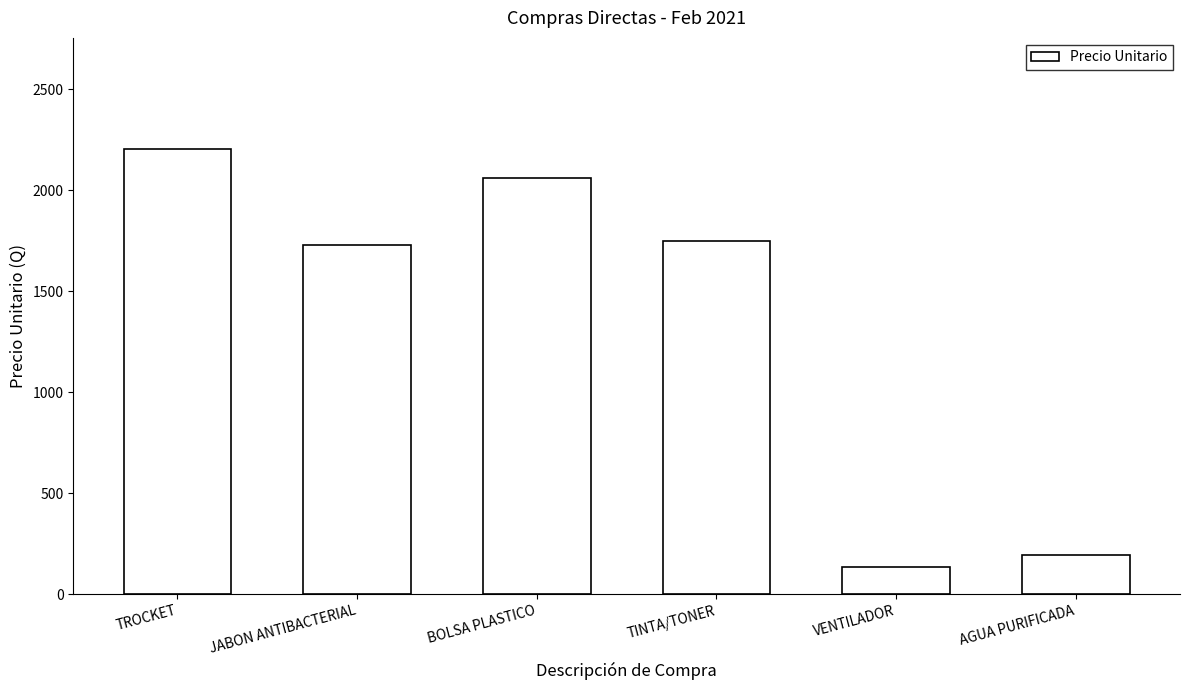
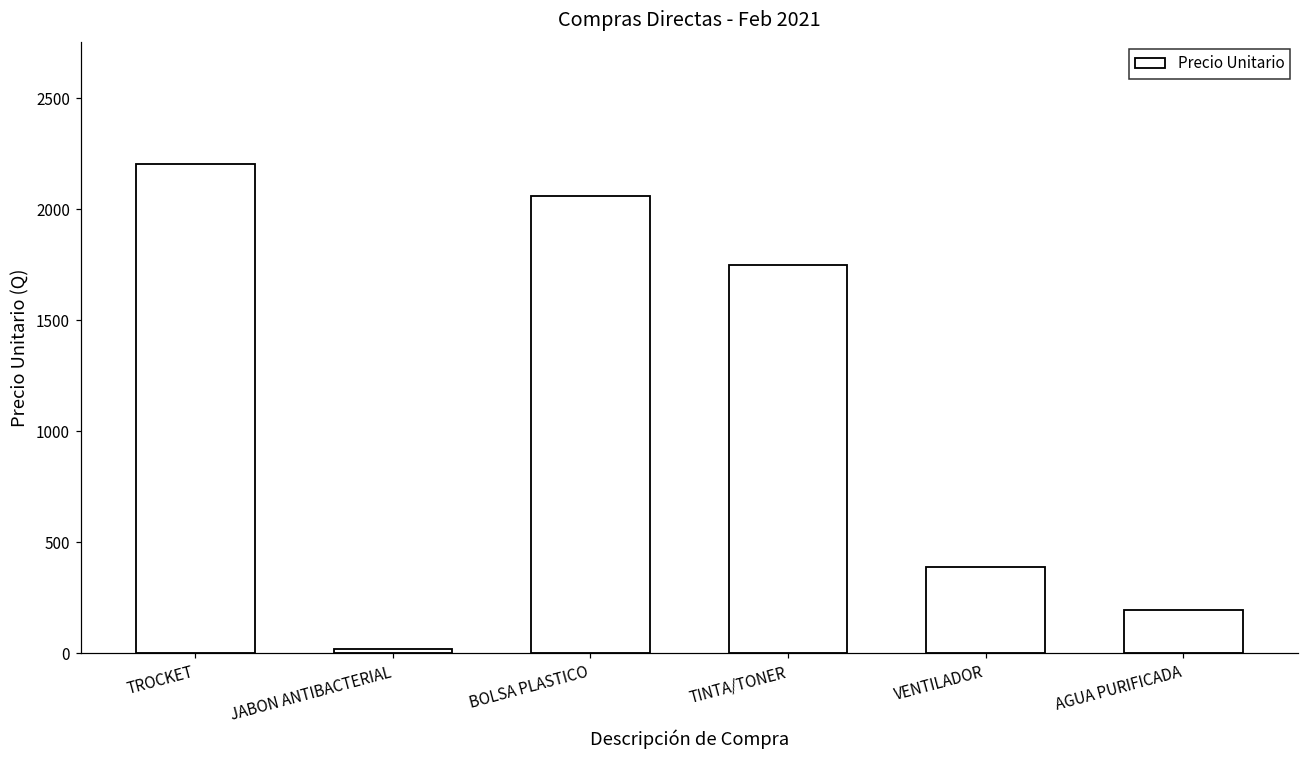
JABON ANTIBACTERIAL: 1730 -> 20
VENTILADOR: 130 -> 390
